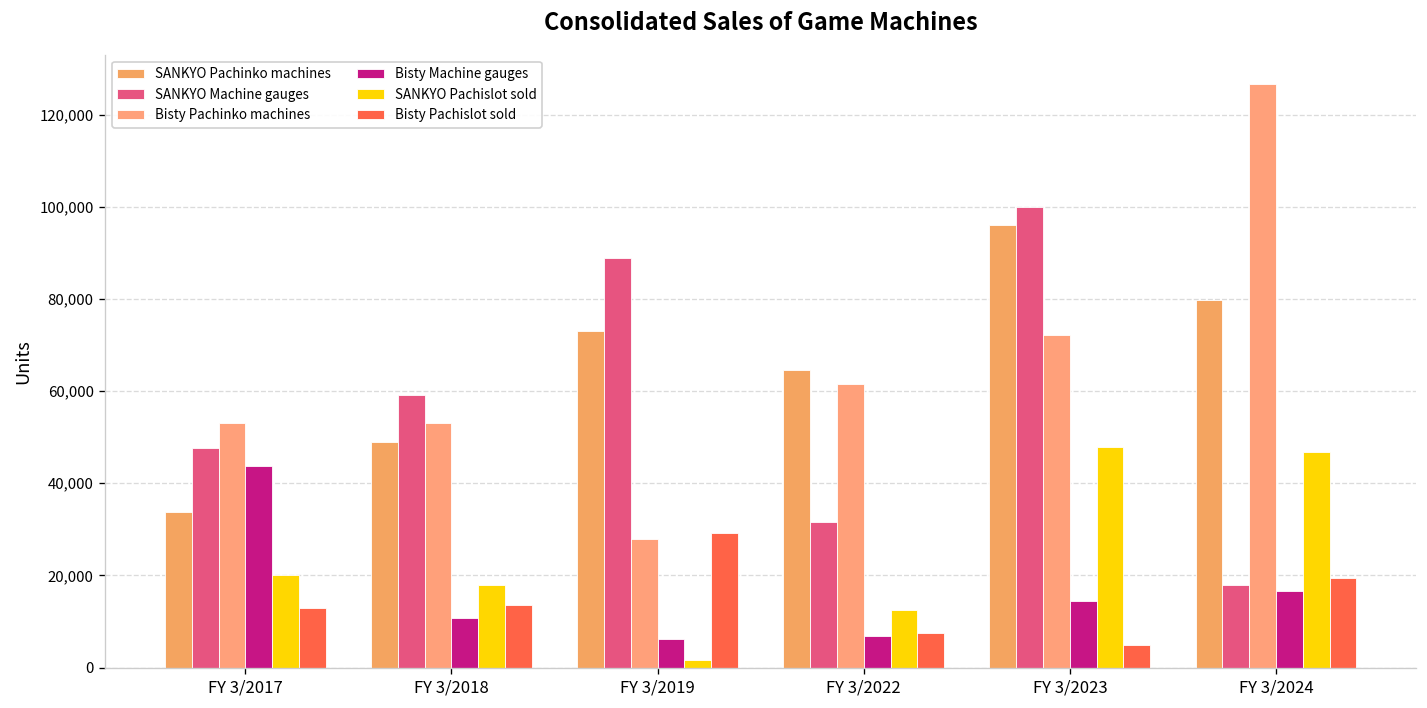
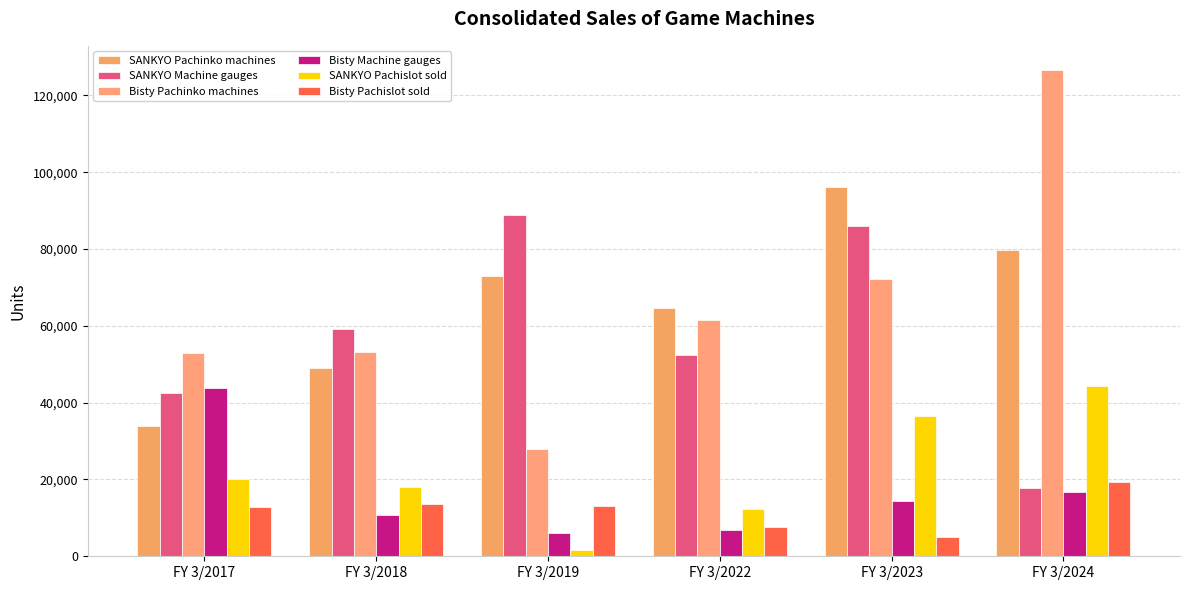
SANKYO Machine gauges, FY 3/2017: 48,000 -> 42,000
Bisty Pachislot sold, FY 3/2019: 29,000 -> 13,000
SANKYO Machine gauges, FY 3/2022: 32,000 -> 53,000
SANKYO Machine gauges, FY 3/2023: 100,000 -> 86,000
SANKYO Pachislot sold, FY 3/2023: 48,000 -> 37,000
SANKYO Pachislot sold, FY 3/2024: 47,000 -> 44,000
